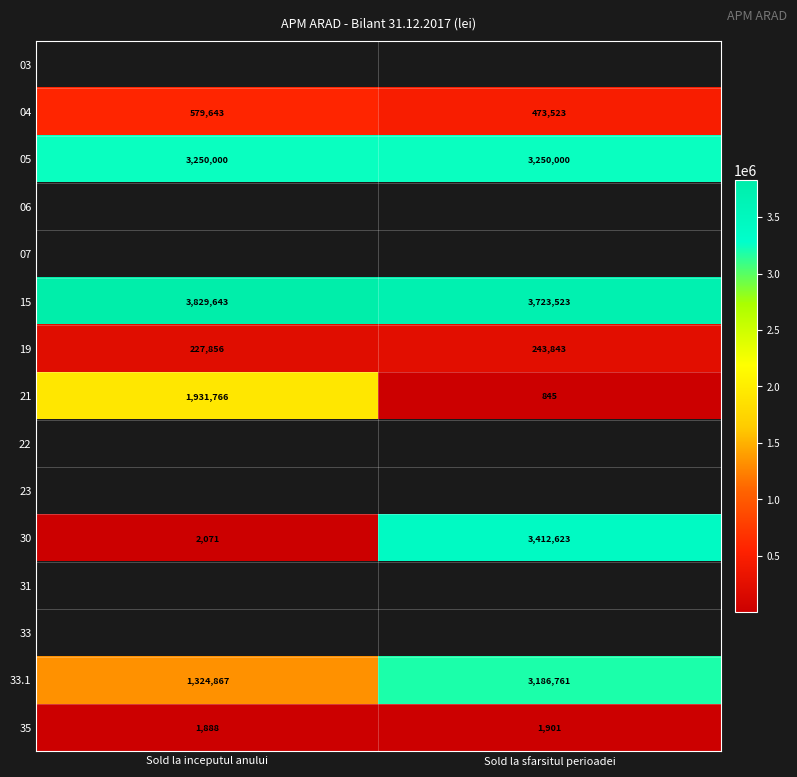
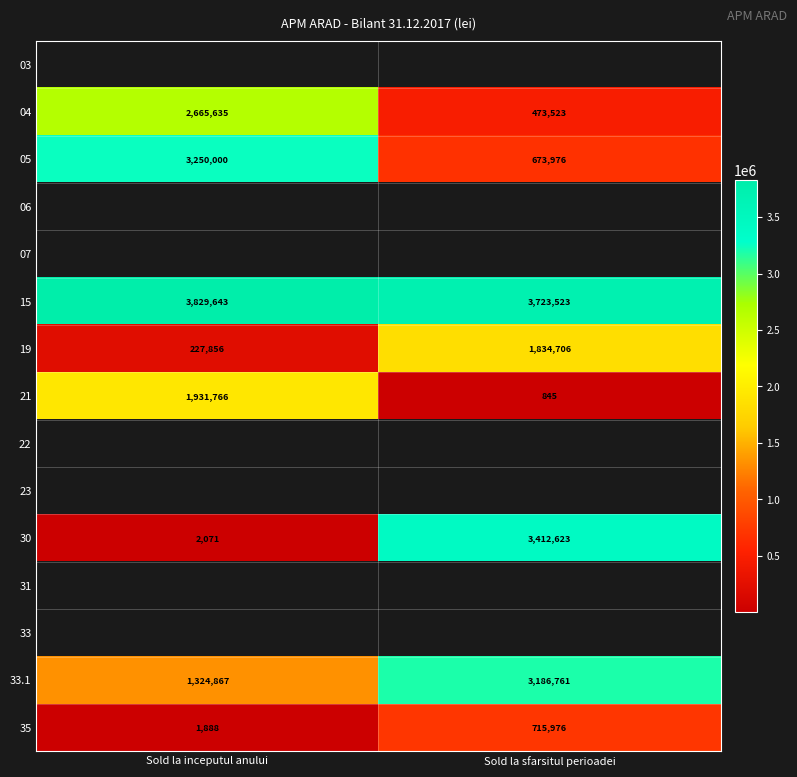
04, Sold la inceputul anului: 579,643 -> 2,665,635
05, Sold la sfarsitul perioadei: 3,250,000 -> 673,976
19, Sold la sfarsitul perioadei: 243,843 -> 1,834,706
35, Sold la sfarsitul perioadei: 1,901 -> 715,976
